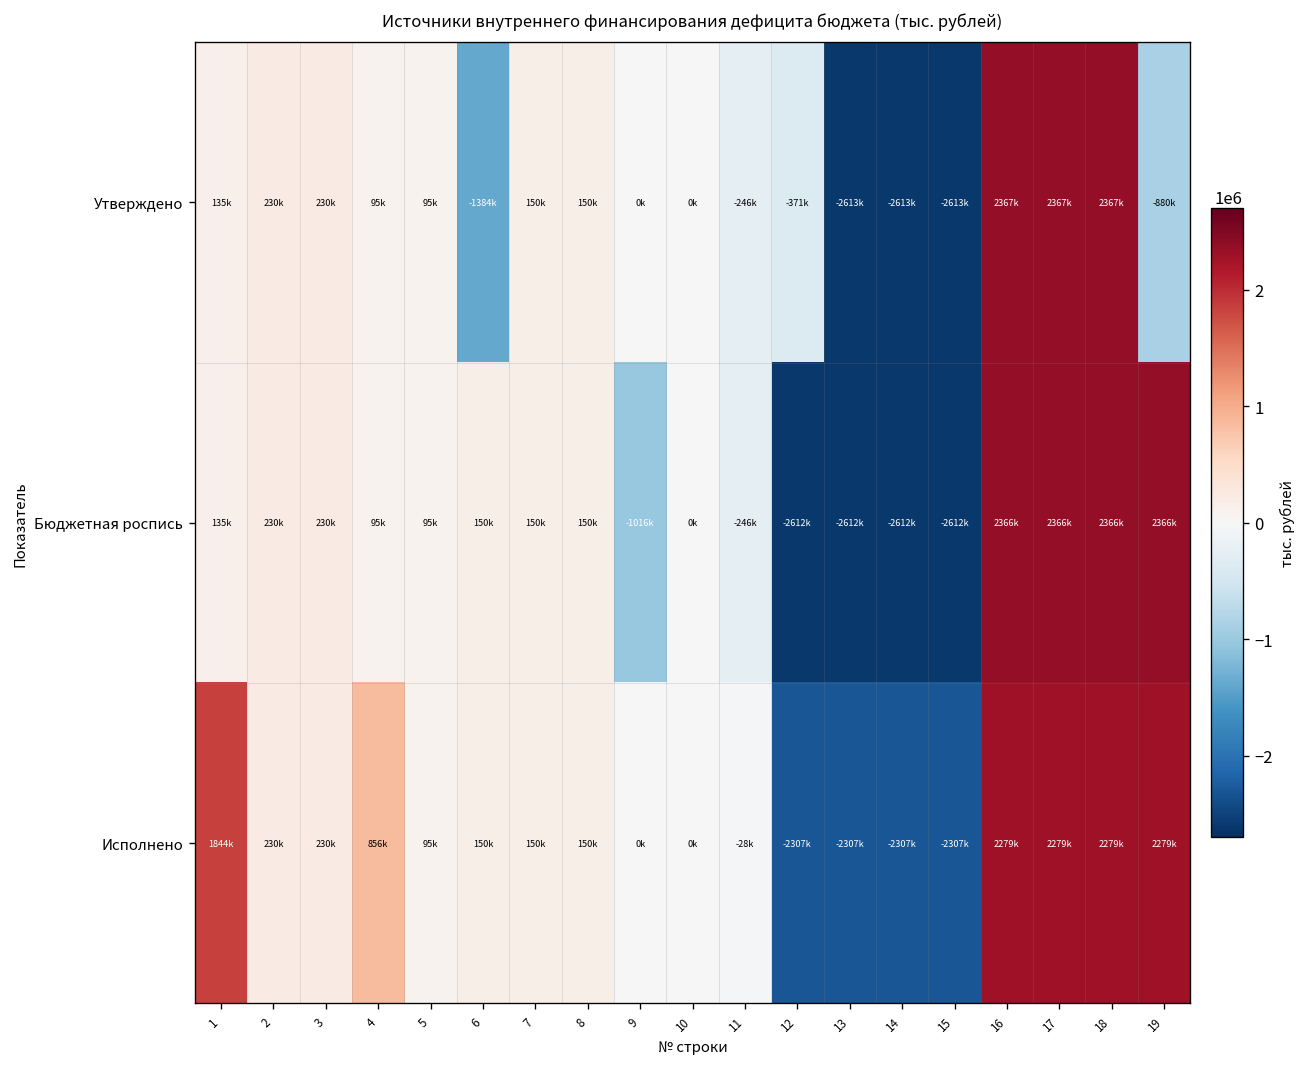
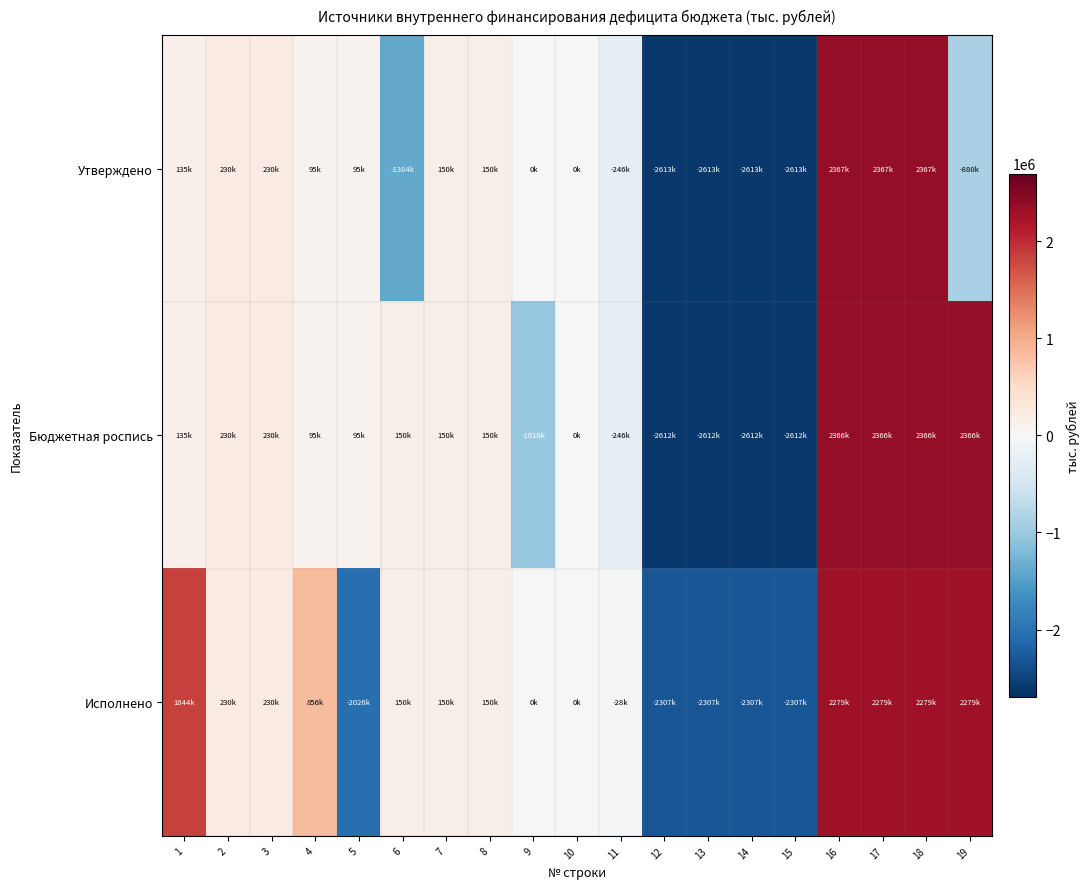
Утверждено, 12: -371k -> -2613k
Исполнено, 5: 95k -> -2026k
